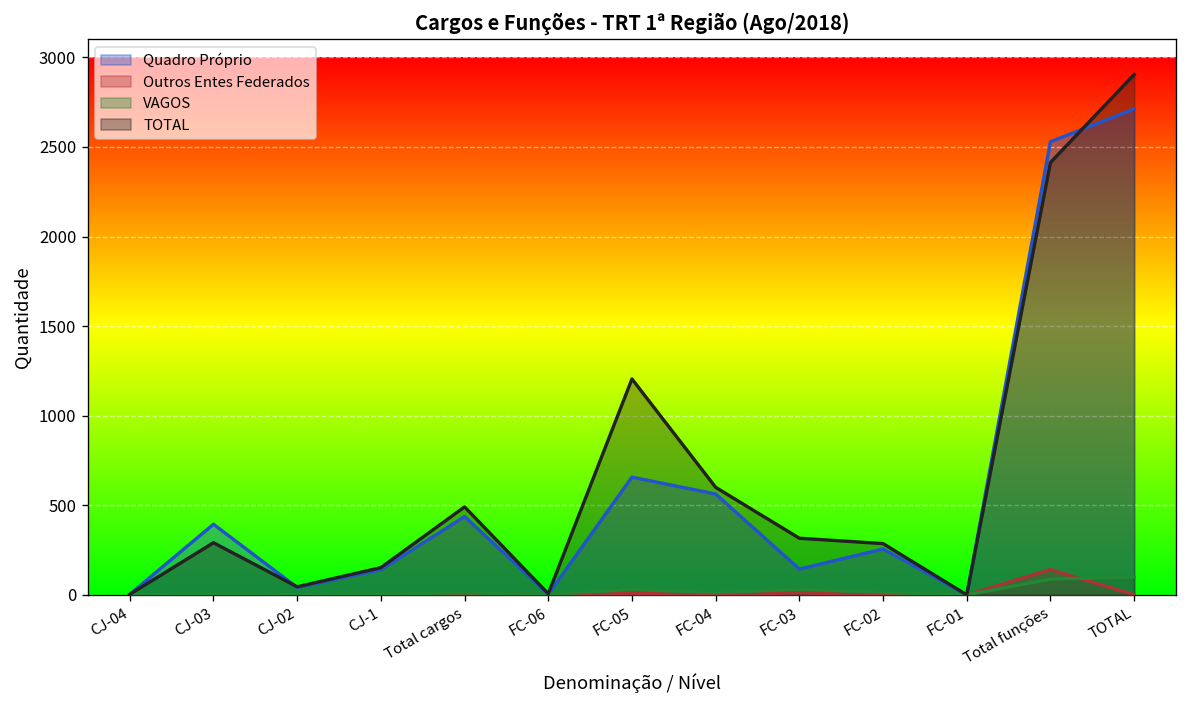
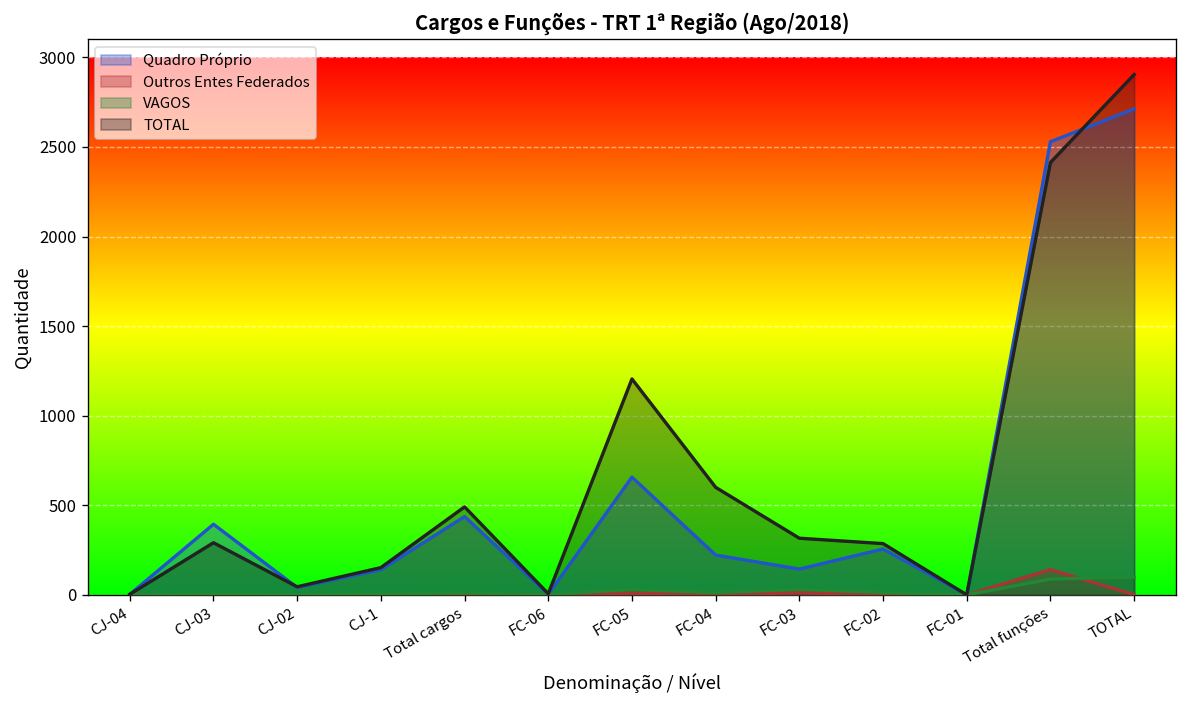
Quadro Próprio, FC-04: 560 -> 220
